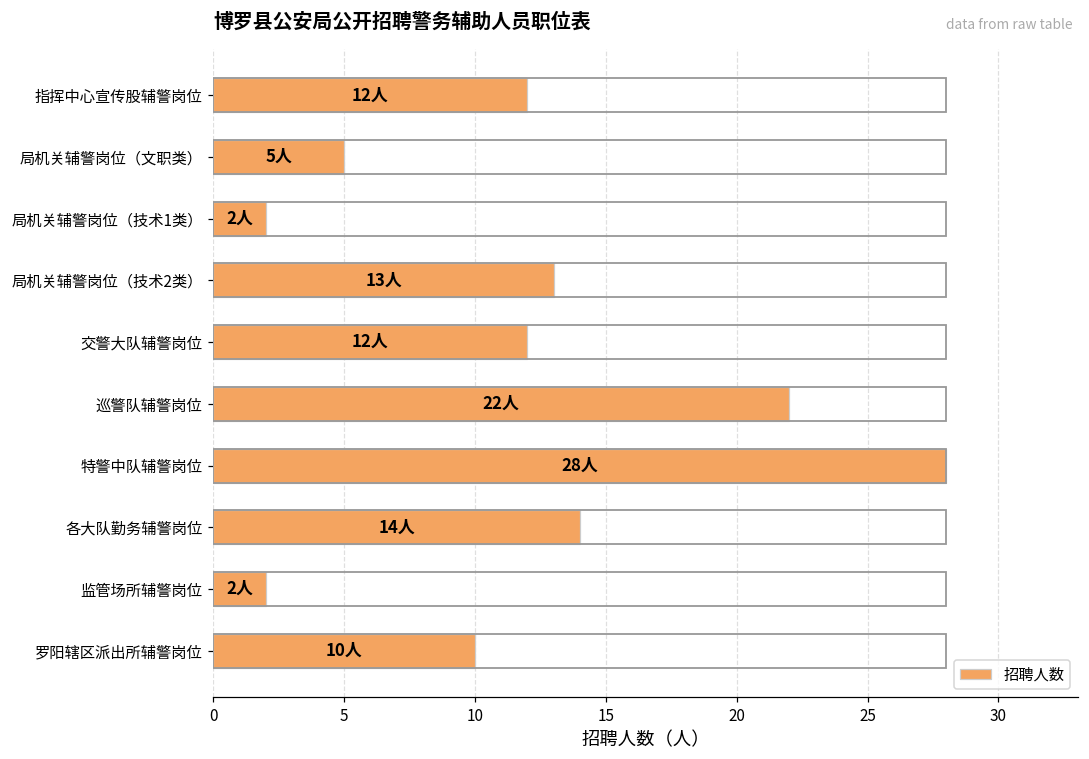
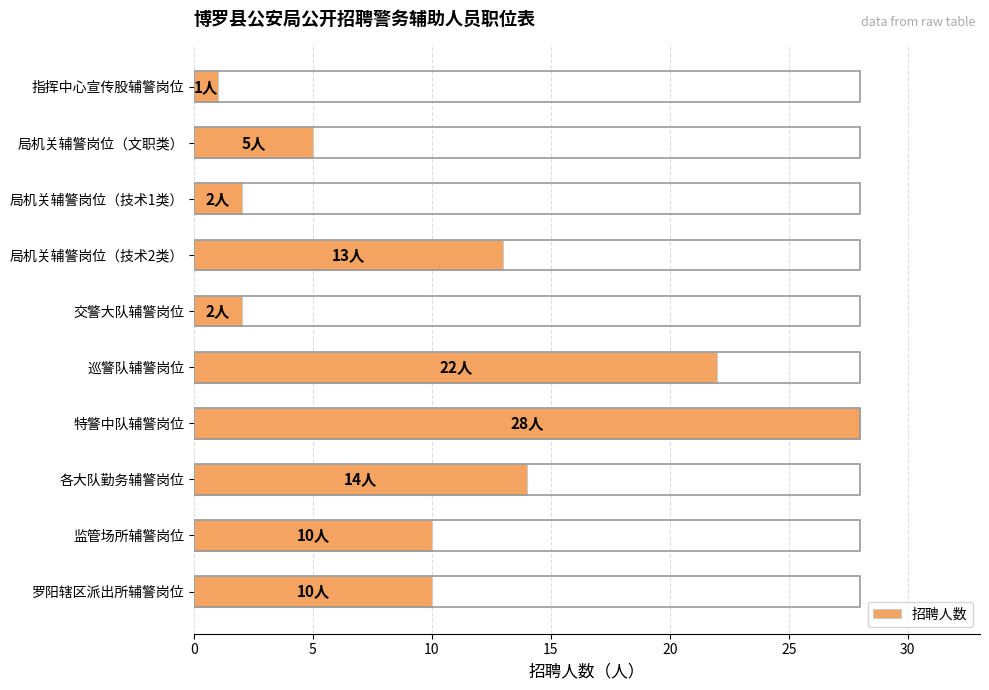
指挥中心宣传股辅警岗位: 12人 -> 1人
交警大队辅警岗位: 12人 -> 2人
监管场所辅警岗位: 2人 -> 10人
